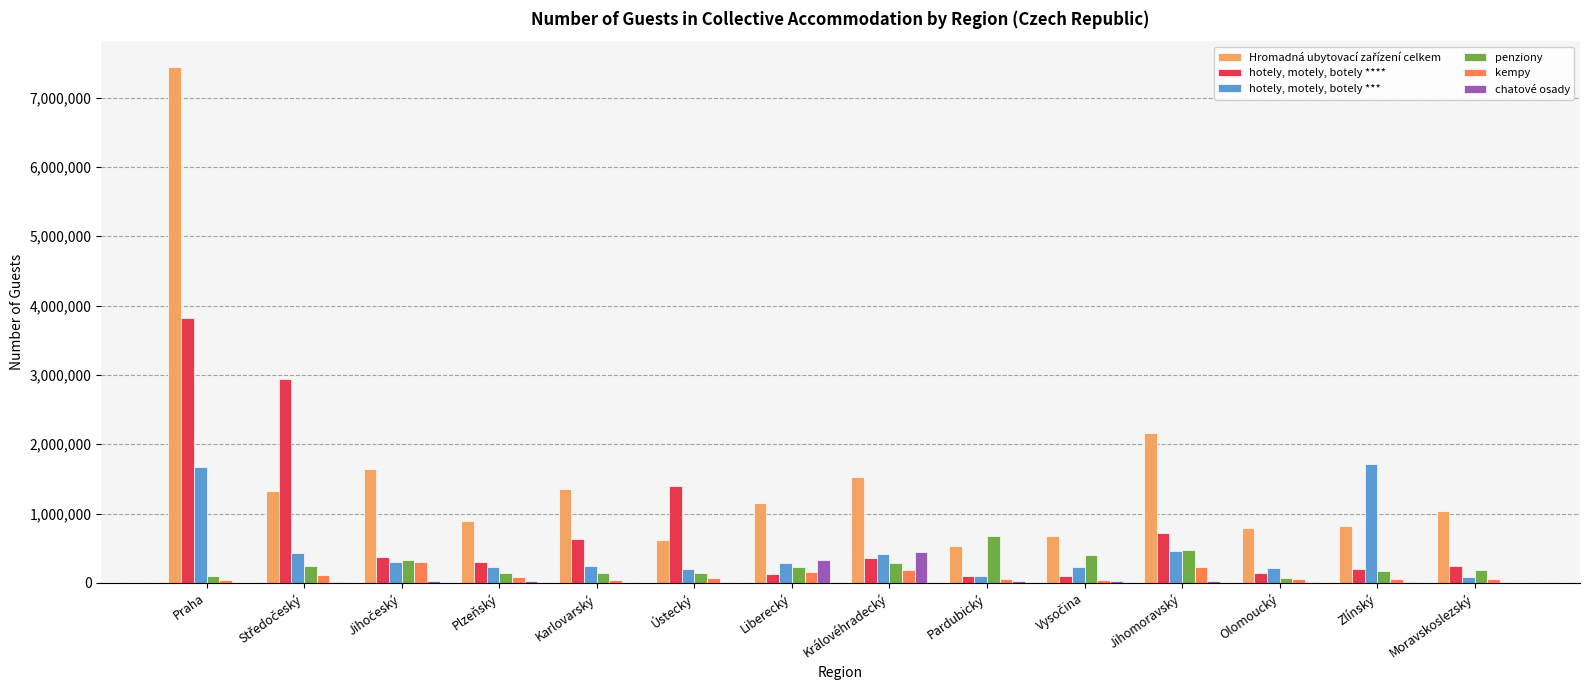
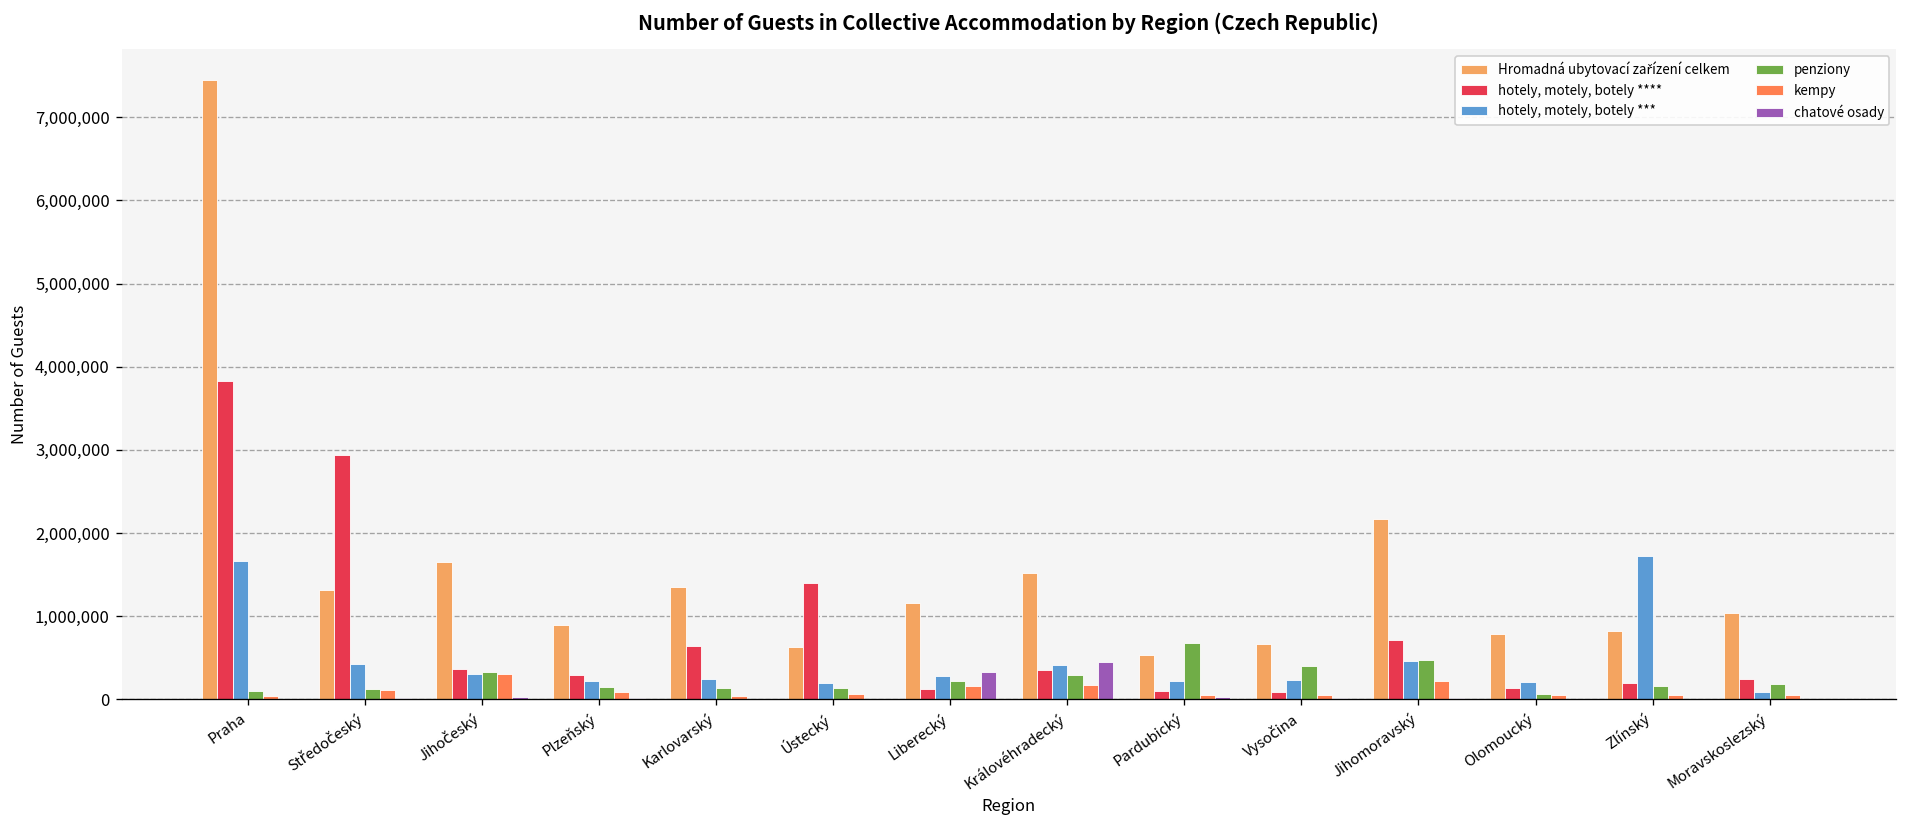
penziony, Středočeský: 200,000 -> 100,000
hotely, motely, botely ***, Pardubický: 100,000 -> 200,000
